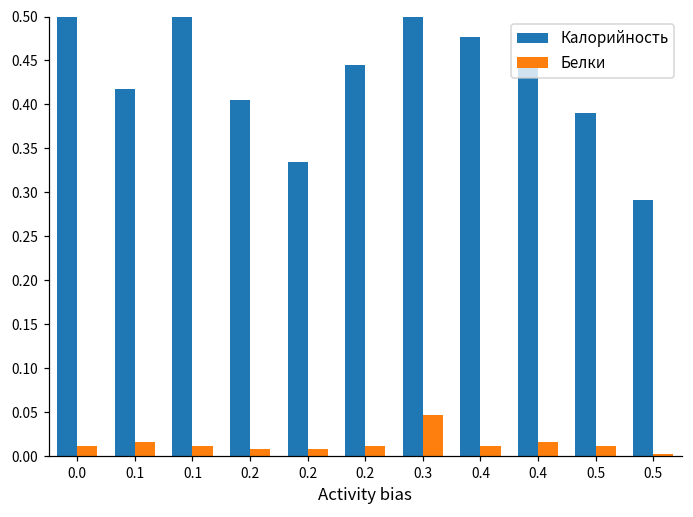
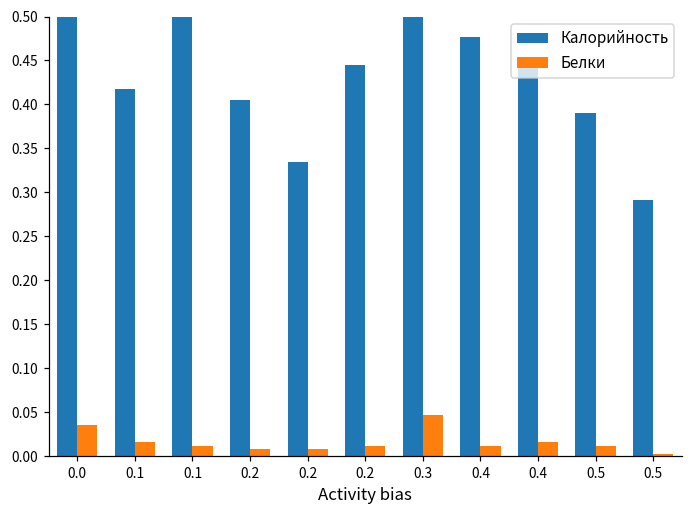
Белки, 0.0: 0.01 -> 0.04
